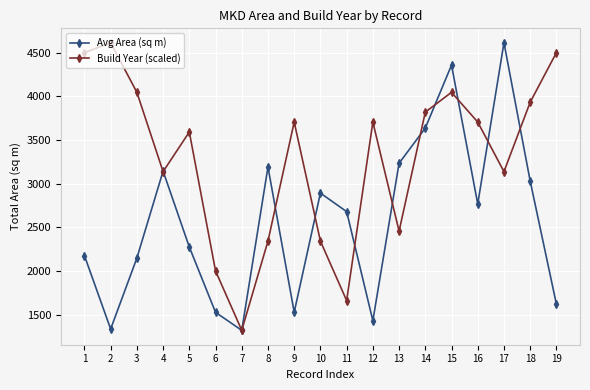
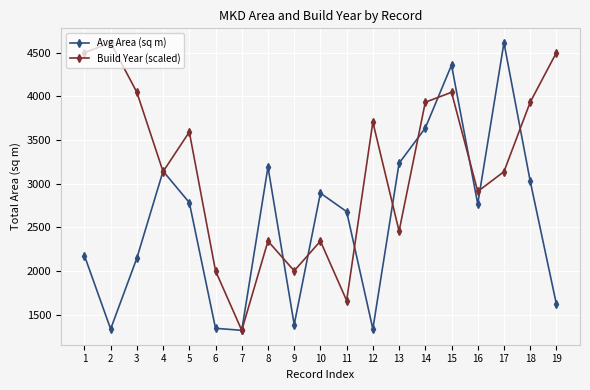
Avg Area (sq m), 5: 2300 -> 2800
Avg Area (sq m), 6: 1500 -> 1300
Avg Area (sq m), 9: 1500 -> 1400
Build Year (scaled), 9: 3700 -> 2000
Avg Area (sq m), 12: 1400 -> 1300
Build Year (scaled), 14: 3800 -> 3900
Build Year (scaled), 16: 3700 -> 2900
